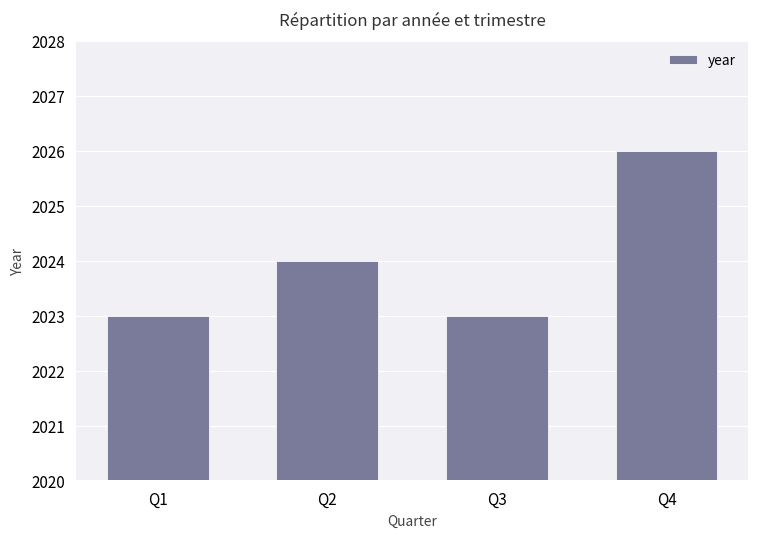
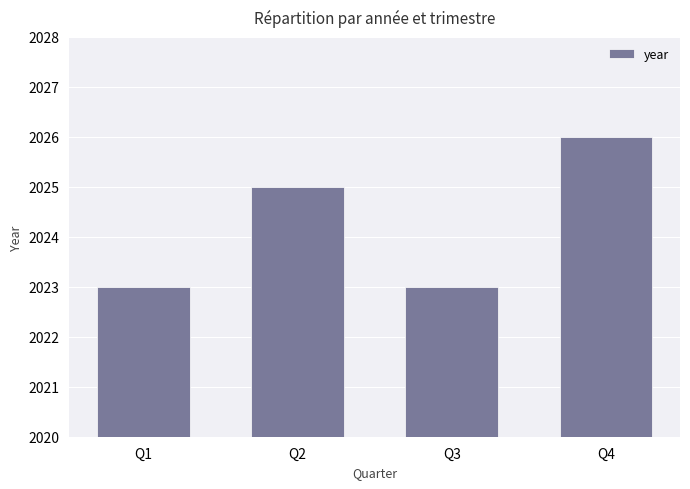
Q2: 2024 -> 2025
